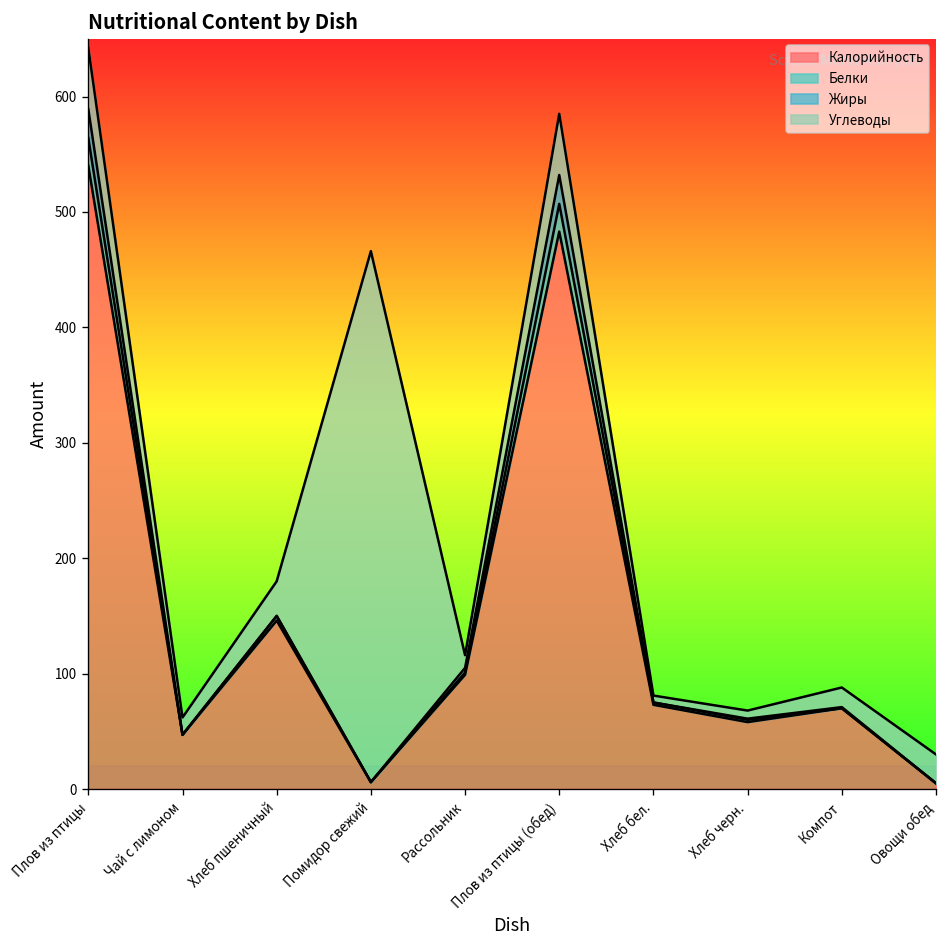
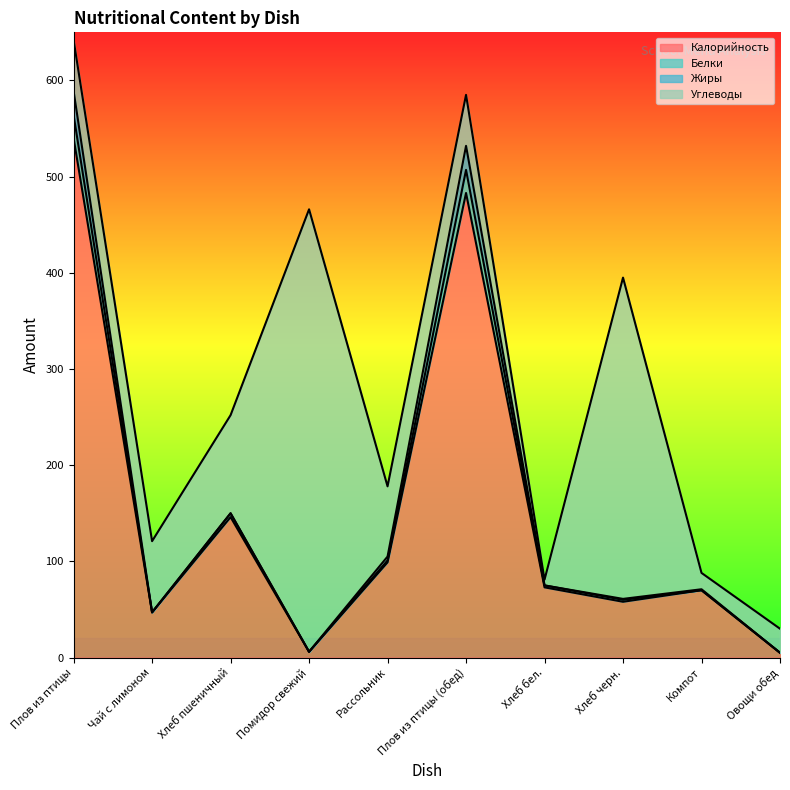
Углеводы, Чай с лимоном: 20 -> 70
Углеводы, Хлеб пшеничный: 30 -> 100
Углеводы, Рассольник: 10 -> 70
Углеводы, Хлеб черн.: 10 -> 330
